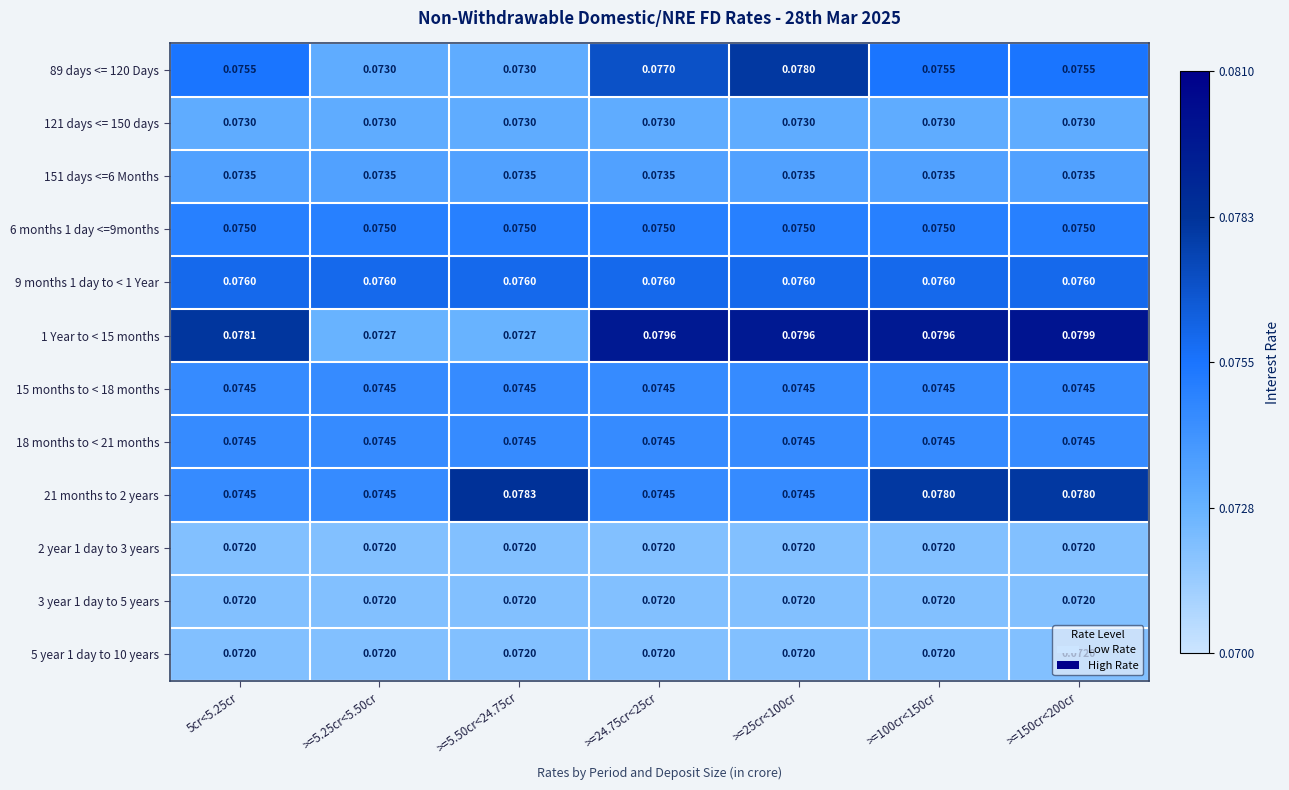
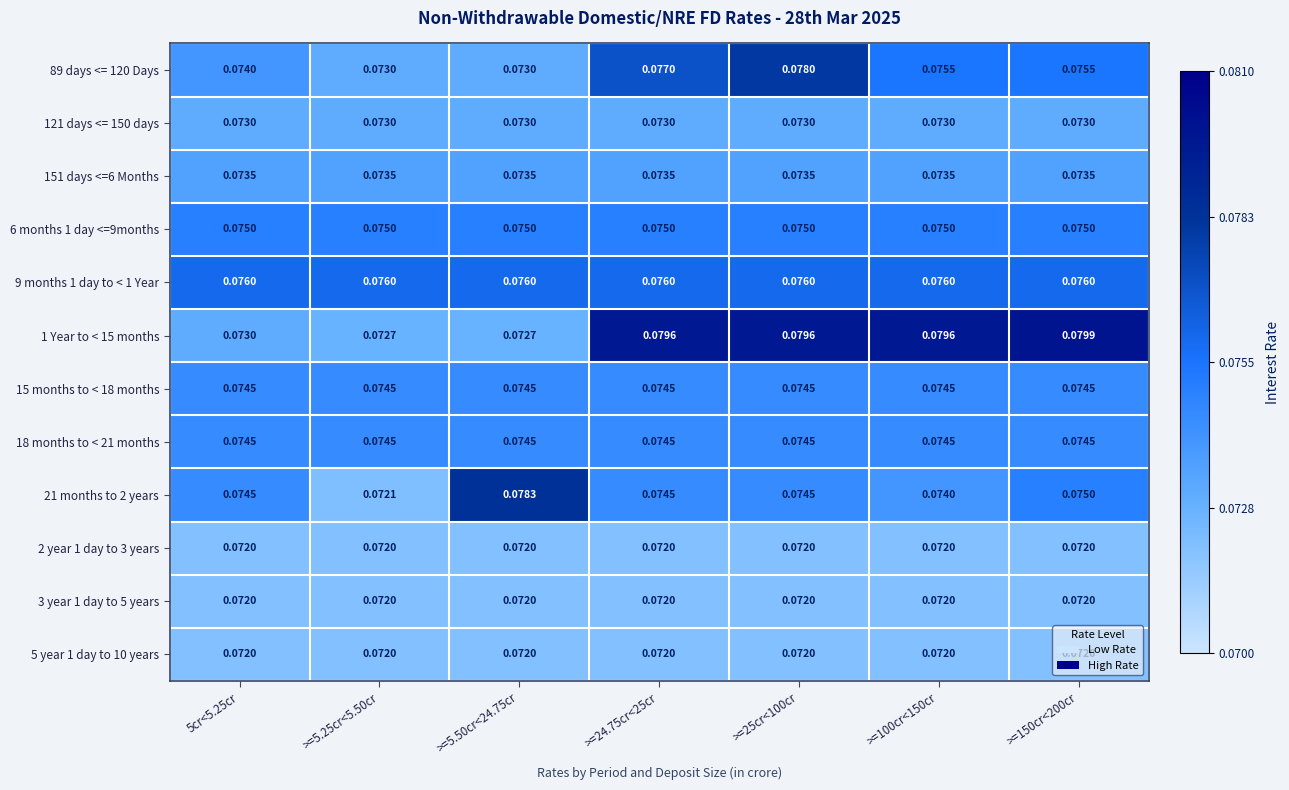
89 days <= 120 Days, 5cr<5.25cr: 0.0755 -> 0.0740
1 Year to < 15 months, 5cr<5.25cr: 0.0781 -> 0.0730
21 months to 2 years, >=5.25cr<5.50cr: 0.0745 -> 0.0721
21 months to 2 years, >=100cr<150cr: 0.0780 -> 0.0740
21 months to 2 years, >=150cr<200cr: 0.0780 -> 0.0750
